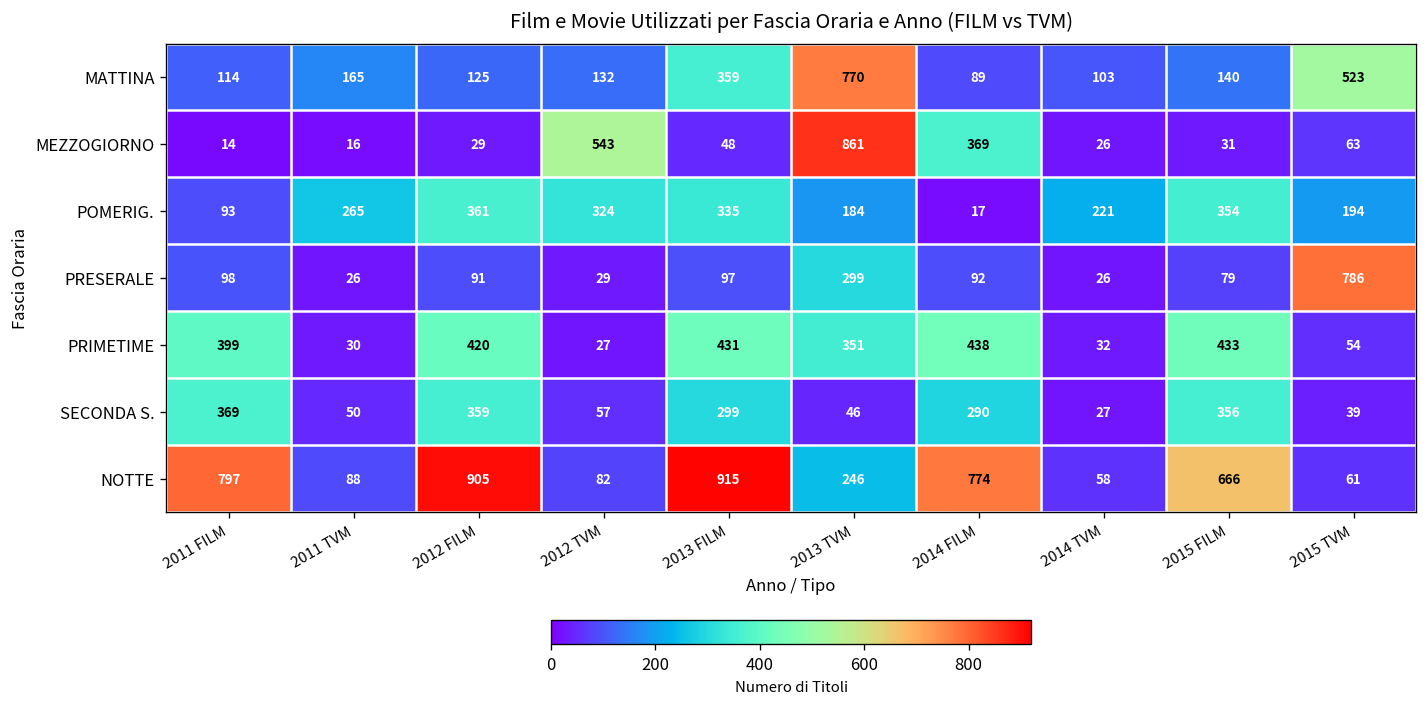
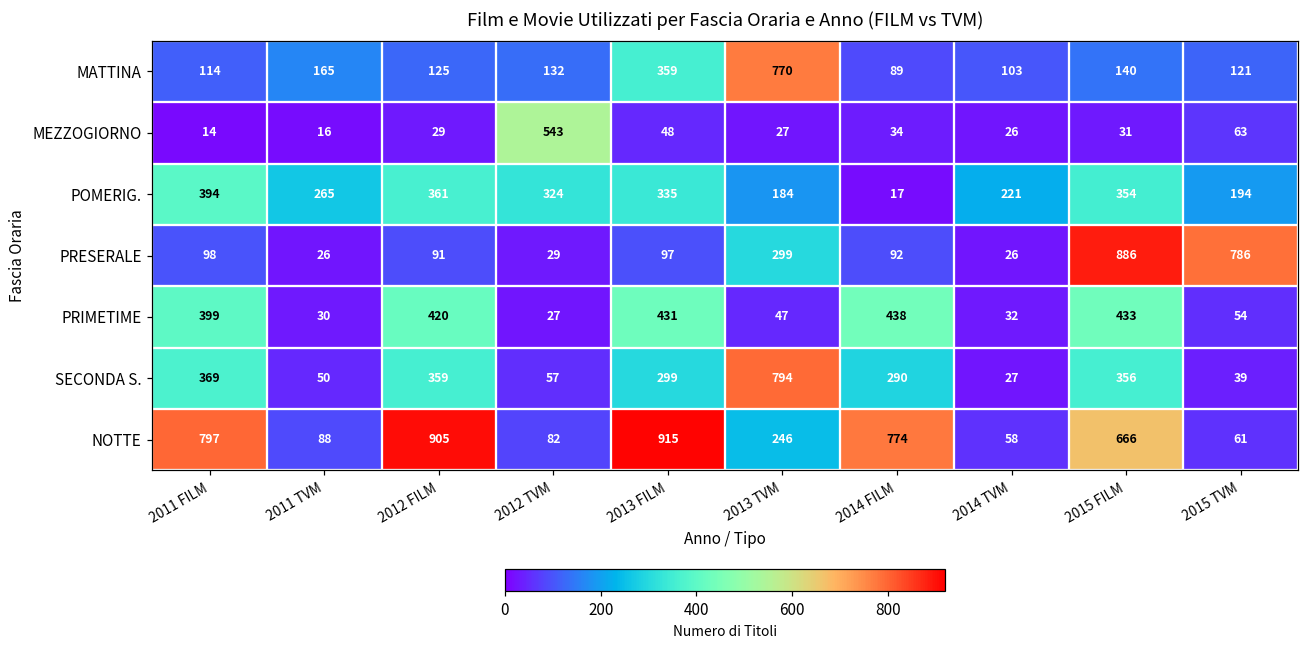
MATTINA, 2015 TVM: 523 -> 121
MEZZOGIORNO, 2013 TVM: 861 -> 27
MEZZOGIORNO, 2014 FILM: 369 -> 34
POMERIG., 2011 FILM: 93 -> 394
PRESERALE, 2015 FILM: 79 -> 886
PRIMETIME, 2013 TVM: 351 -> 47
SECONDA S., 2013 TVM: 46 -> 794
